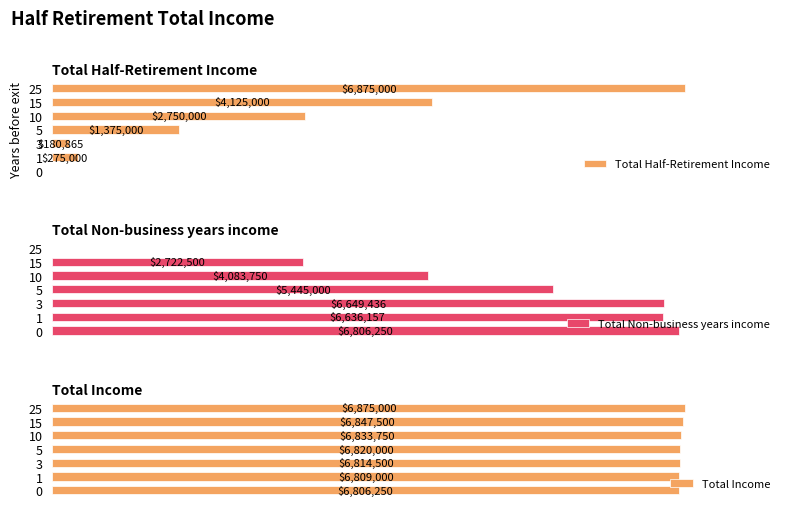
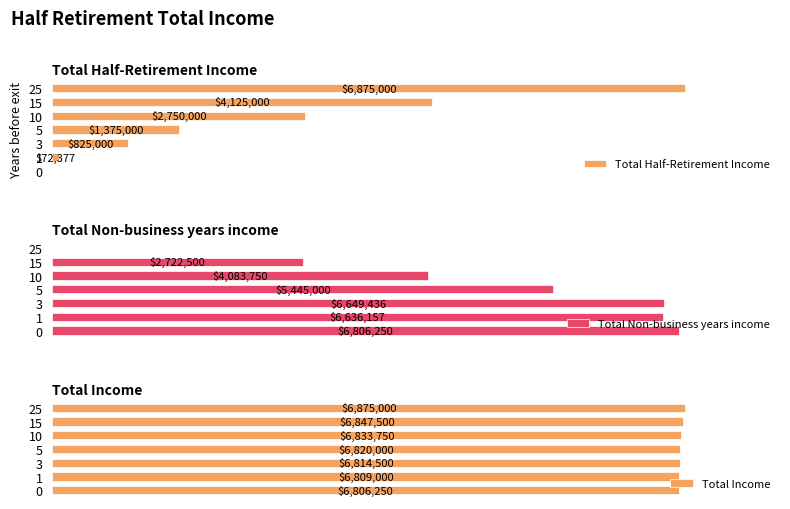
Total Half-Retirement Income, 3: $180,865 -> $825,000
Total Half-Retirement Income, 1: $275,000 -> $72,377
